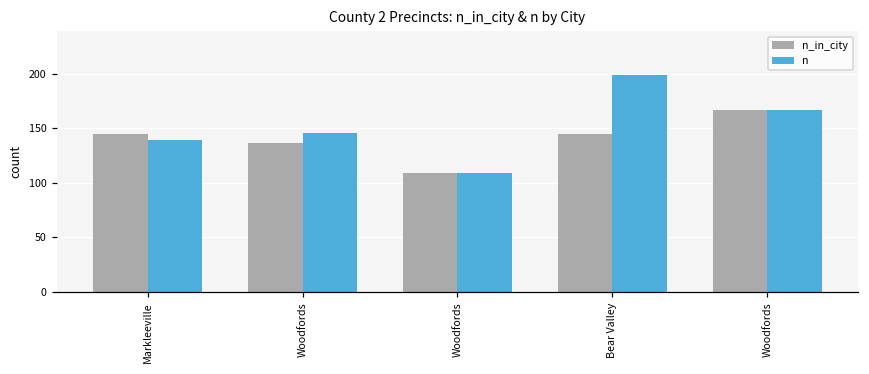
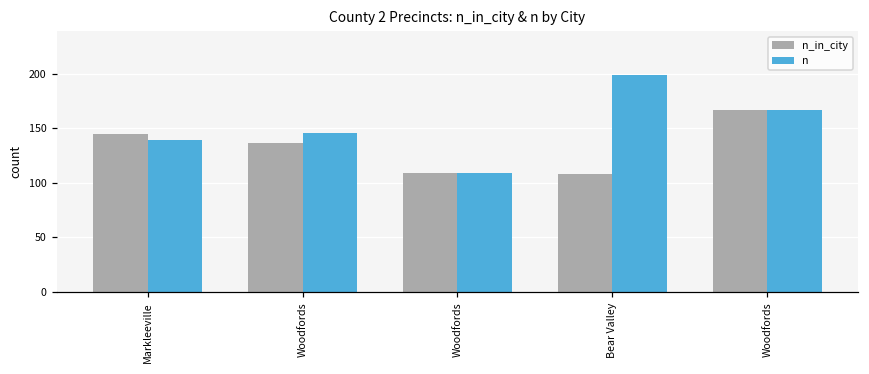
n_in_city, Bear Valley: 150 -> 110
